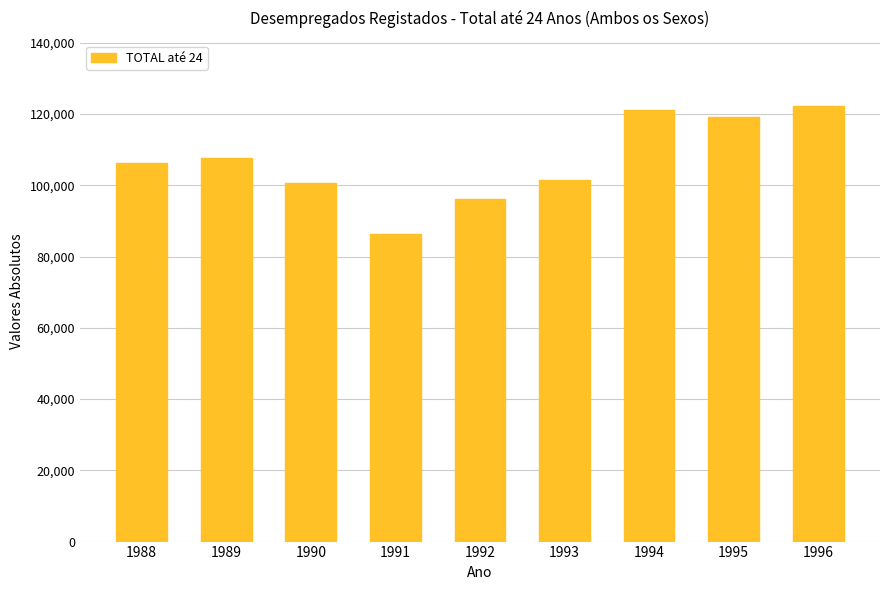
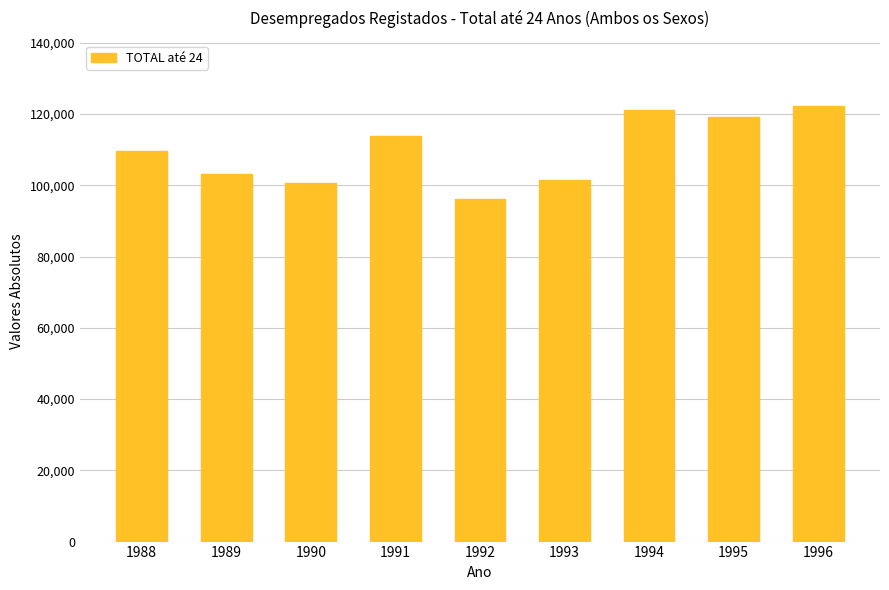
1988: 106,000 -> 110,000
1989: 108,000 -> 103,000
1991: 86,000 -> 114,000
